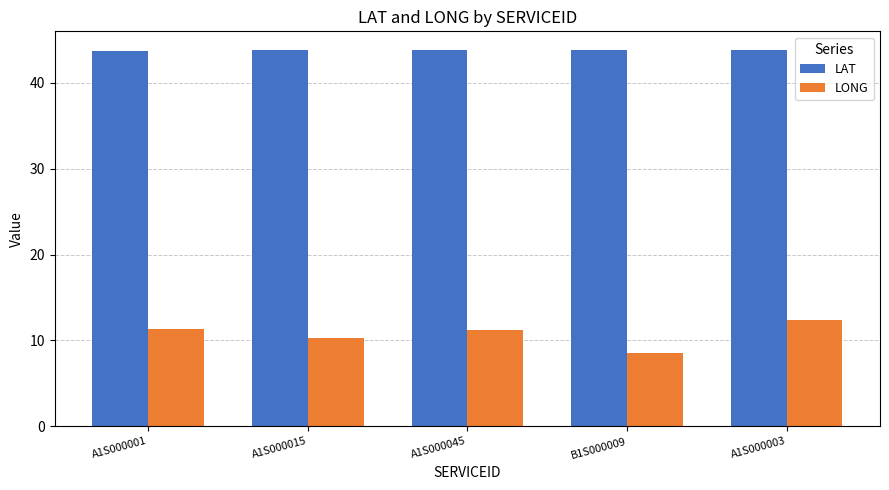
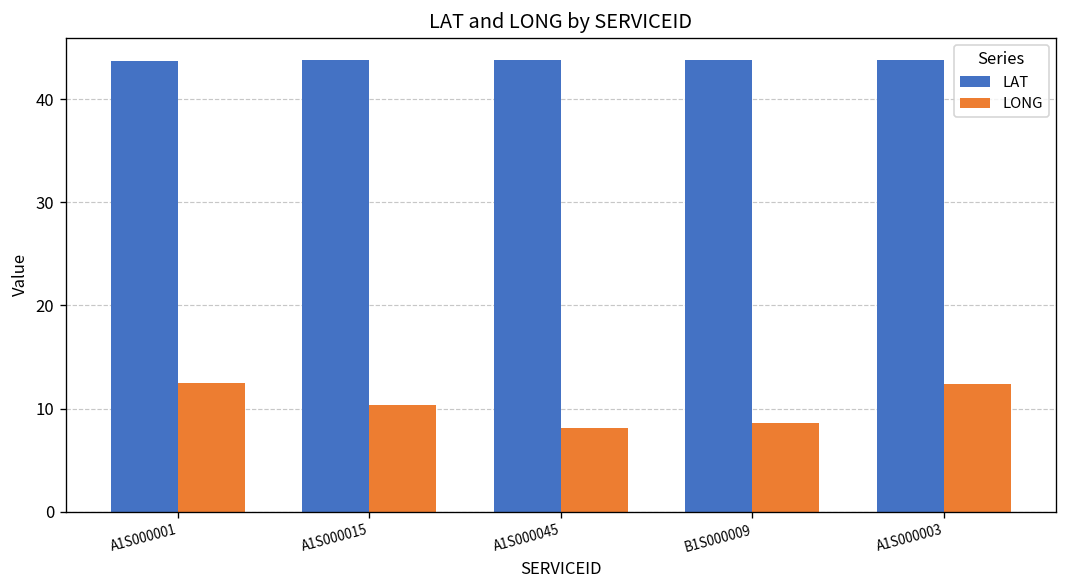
LONG, A1S000001: 11 -> 12
LONG, A1S000045: 11 -> 8
